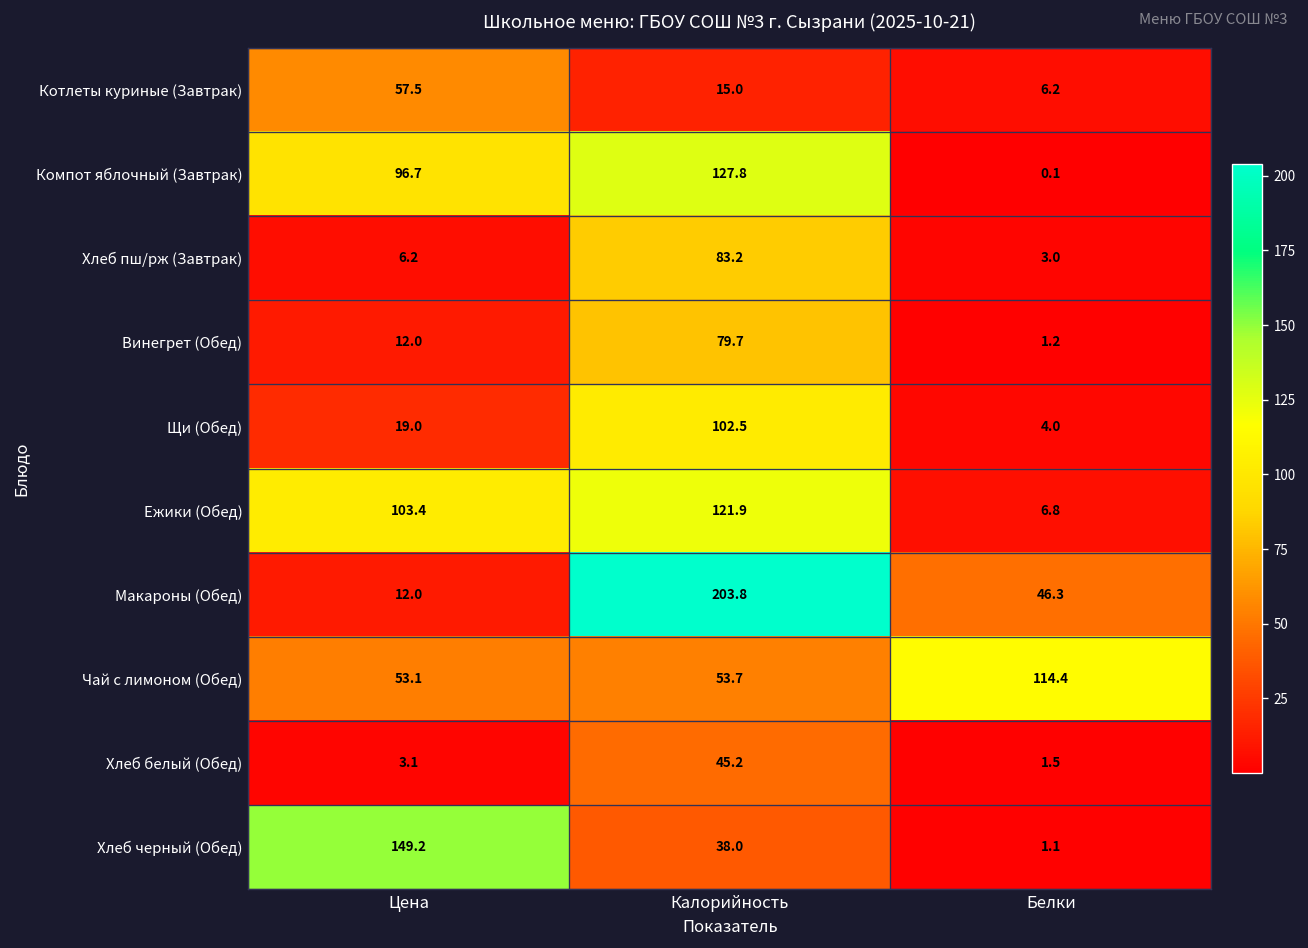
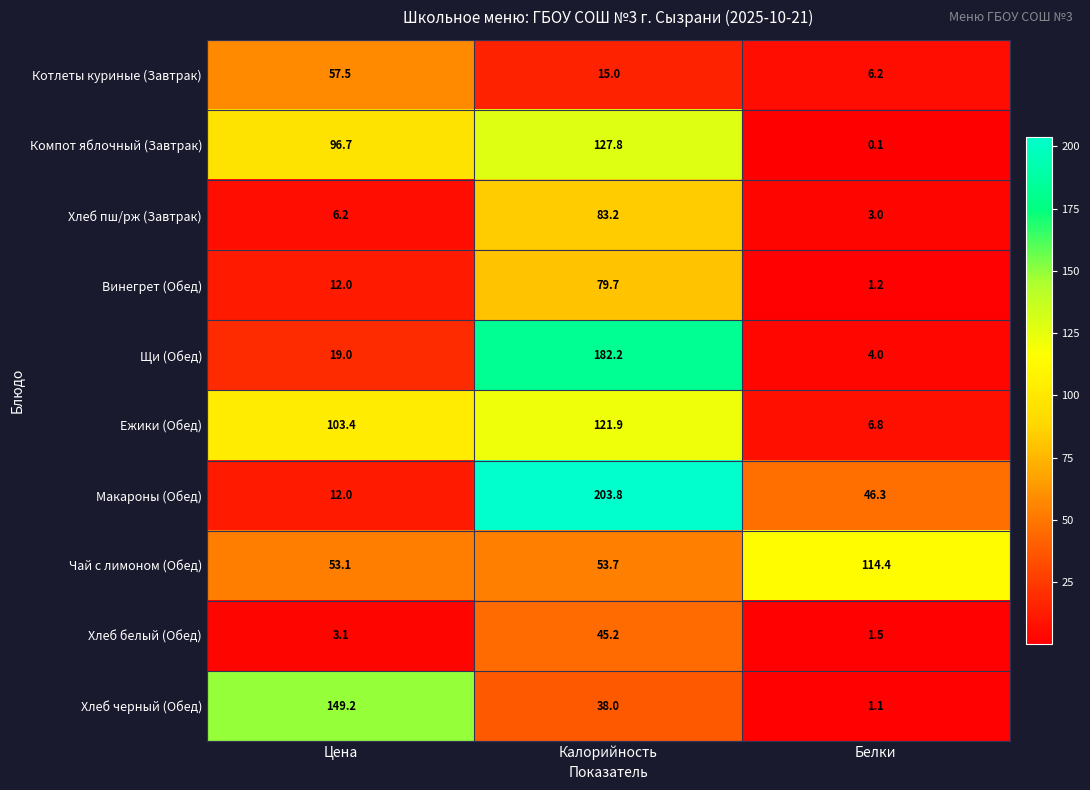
Щи (Обед), Калорийность: 102.5 -> 182.2
